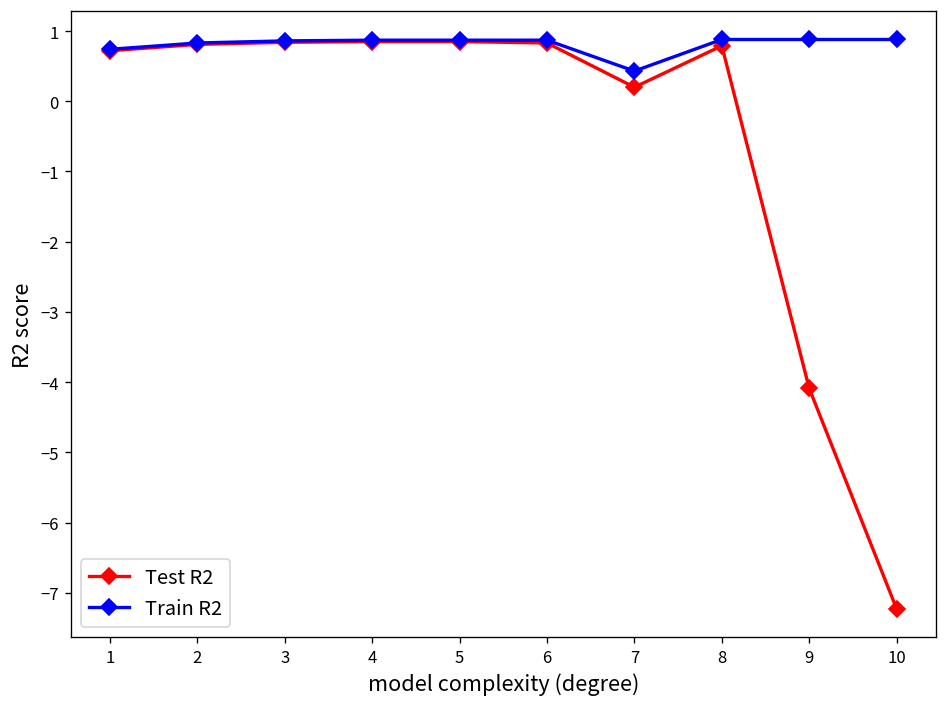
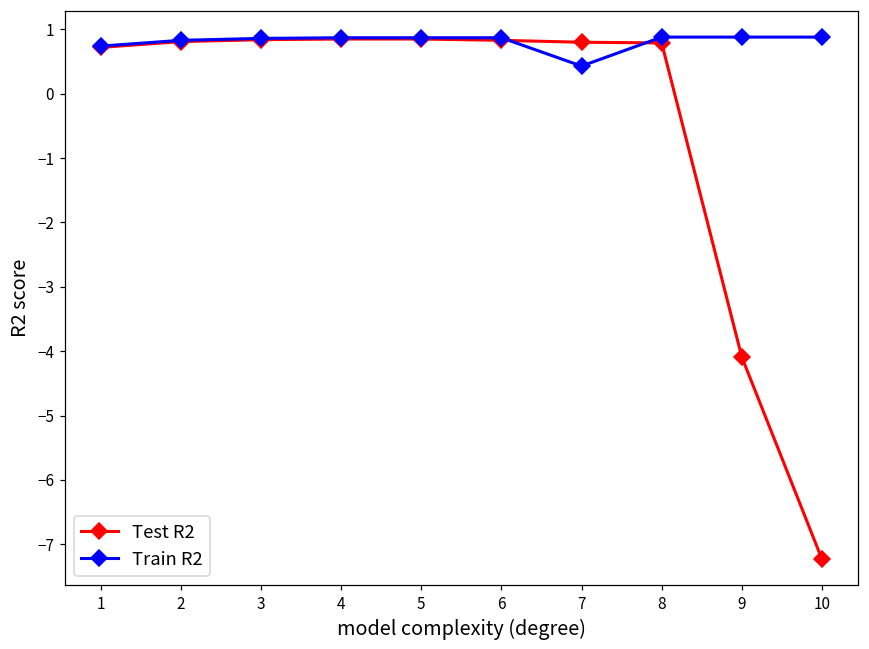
Test R2, 7: 0.2 -> 0.8
